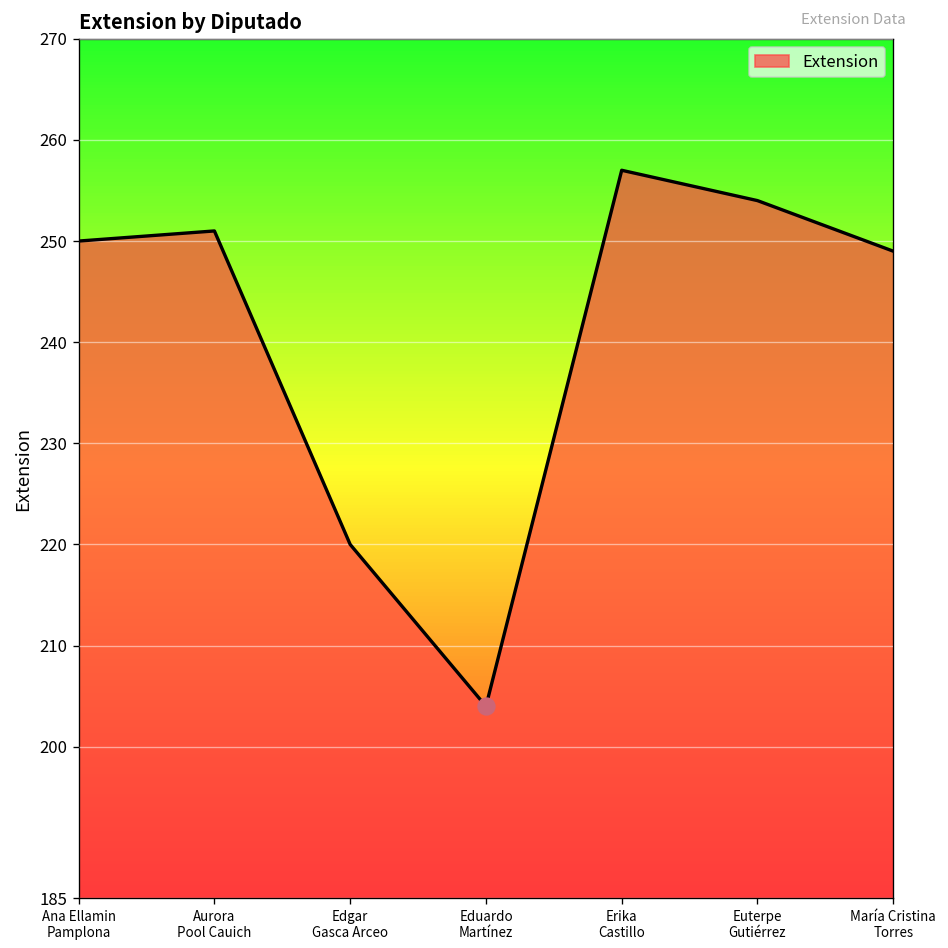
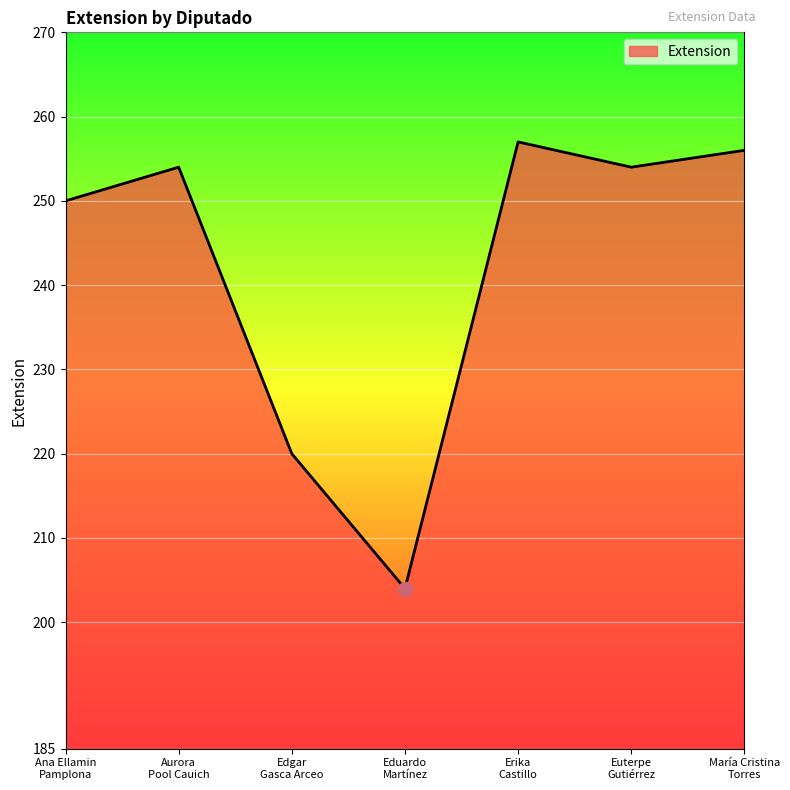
Extension, Aurora Pool Cauich: 251 -> 254
Extension, María Cristina Torres: 249 -> 256
